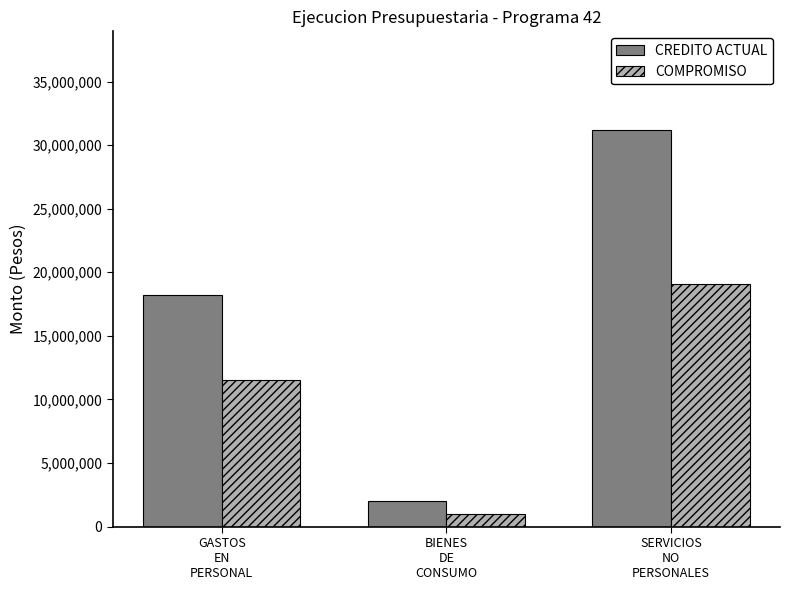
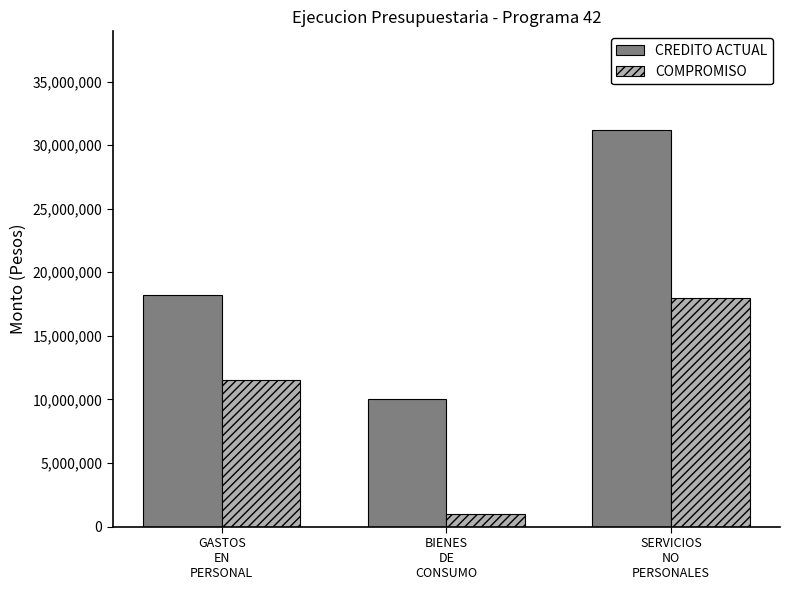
CREDITO ACTUAL, BIENES DE CONSUMO: 2,000,000 -> 10,000,000
COMPROMISO, SERVICIOS NO PERSONALES: 19,100,000 -> 18,000,000
